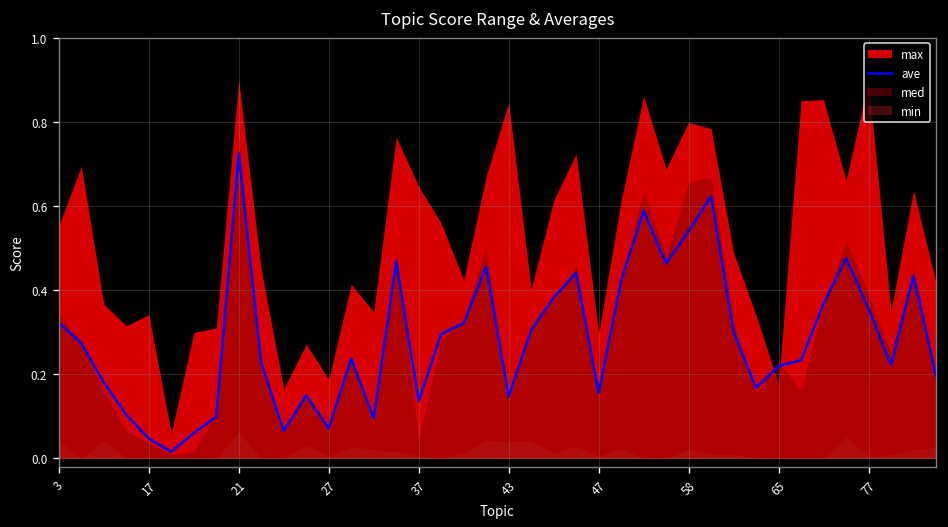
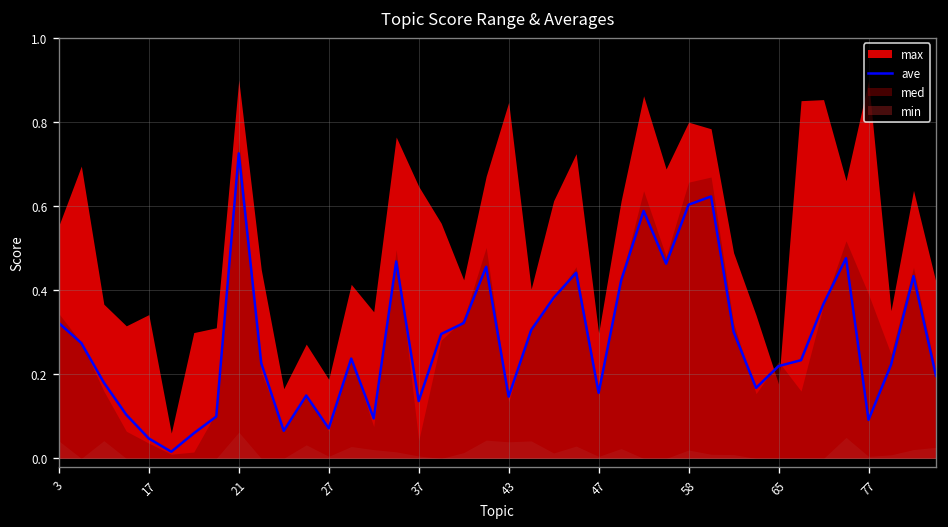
ave, 58: 0.54 -> 0.60
ave, 77: 0.36 -> 0.09
